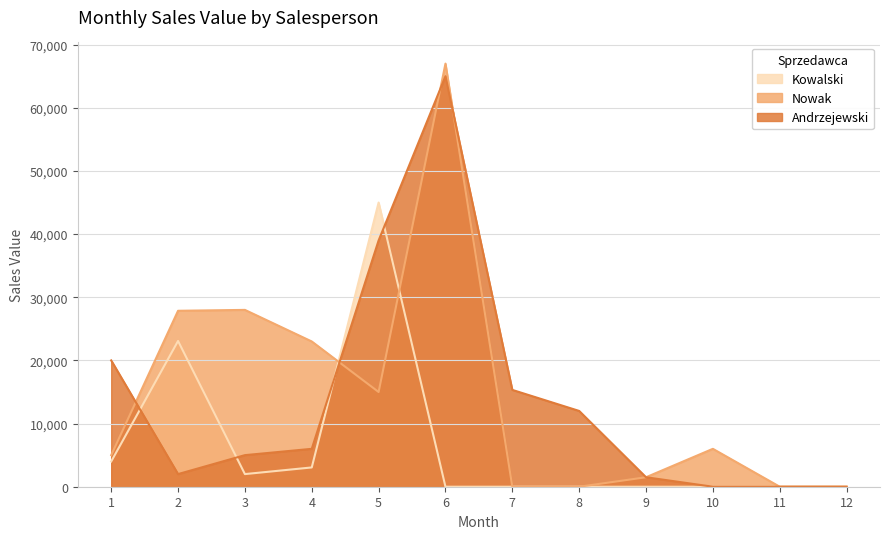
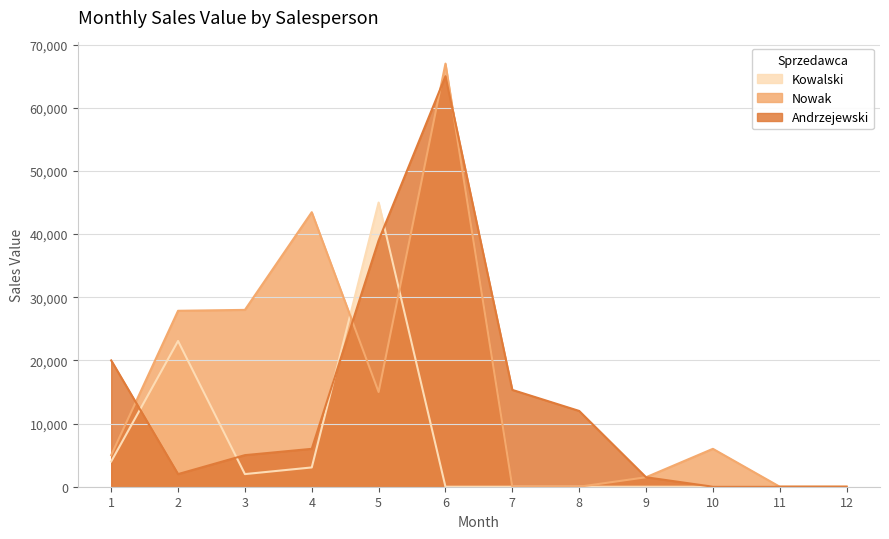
Nowak, 4: 23,000 -> 43,000
